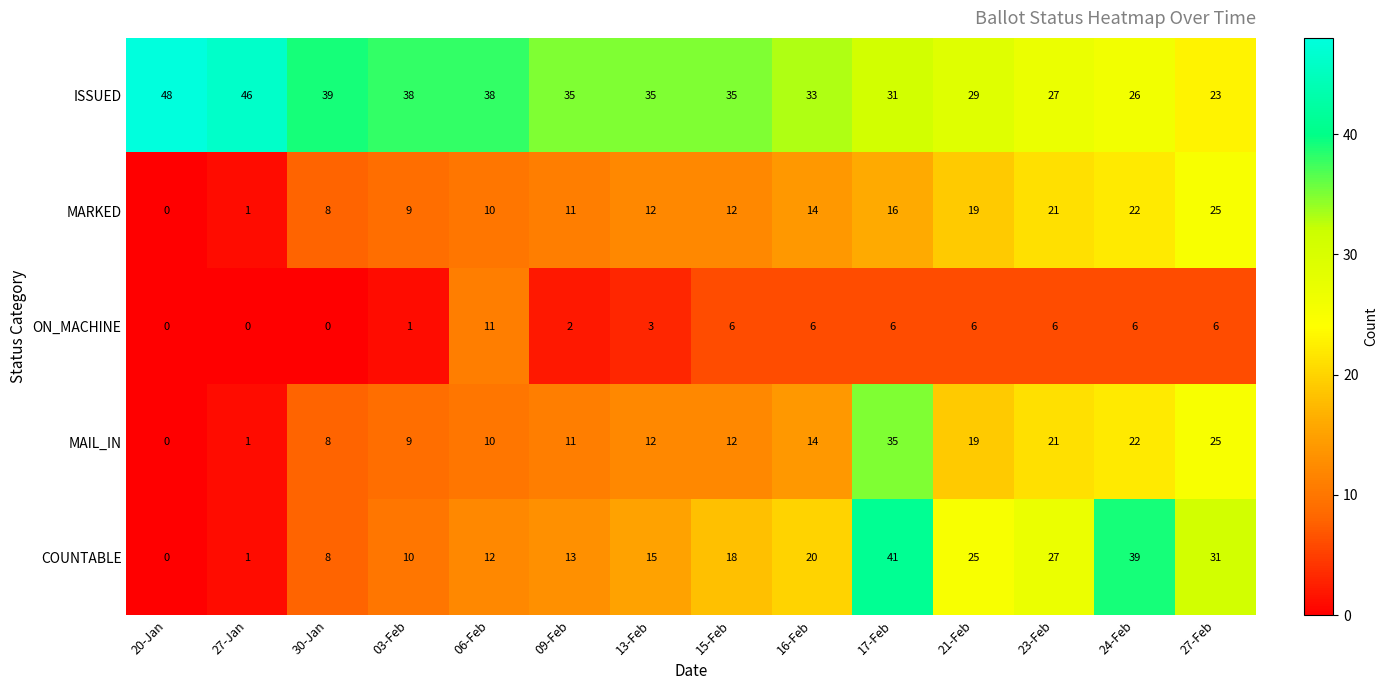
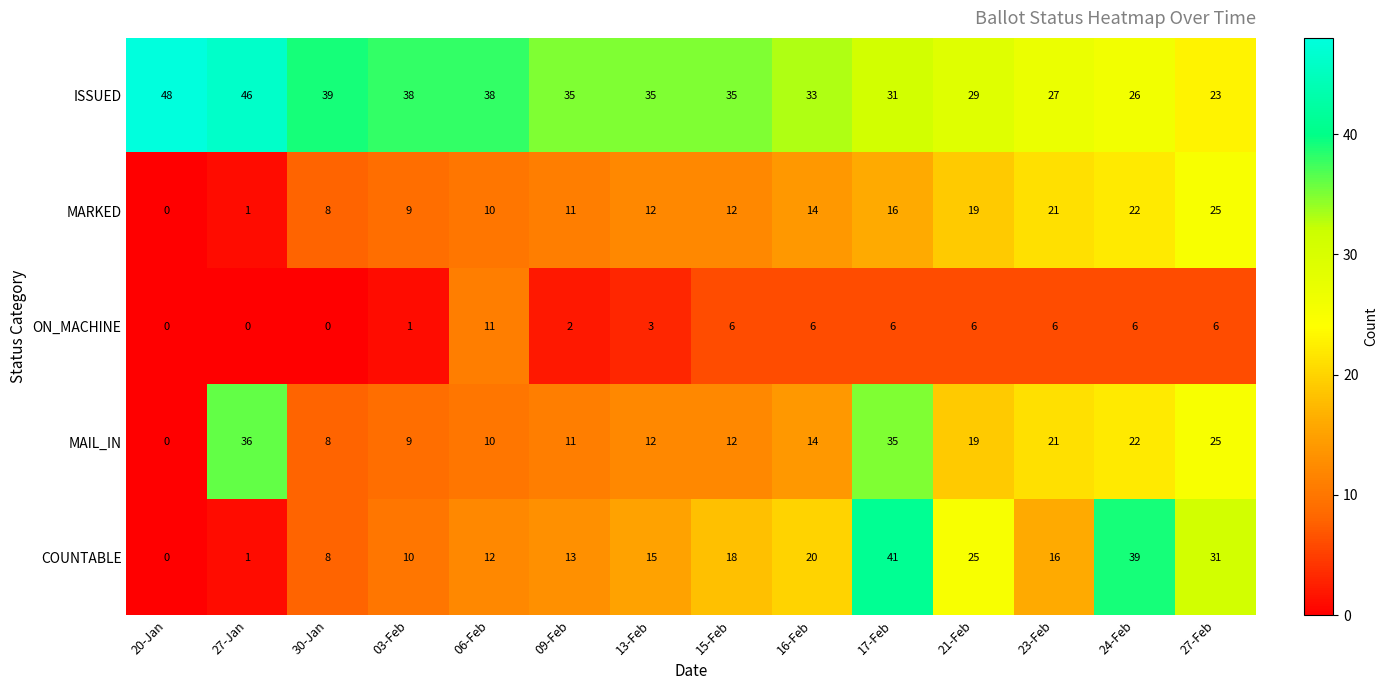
MAIL_IN, 27-Jan: 1 -> 36
COUNTABLE, 23-Feb: 27 -> 16
